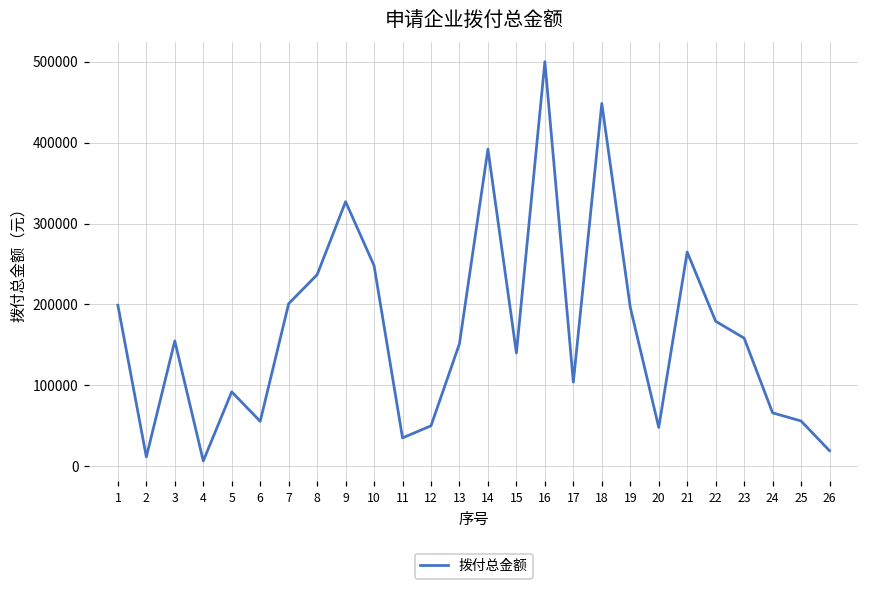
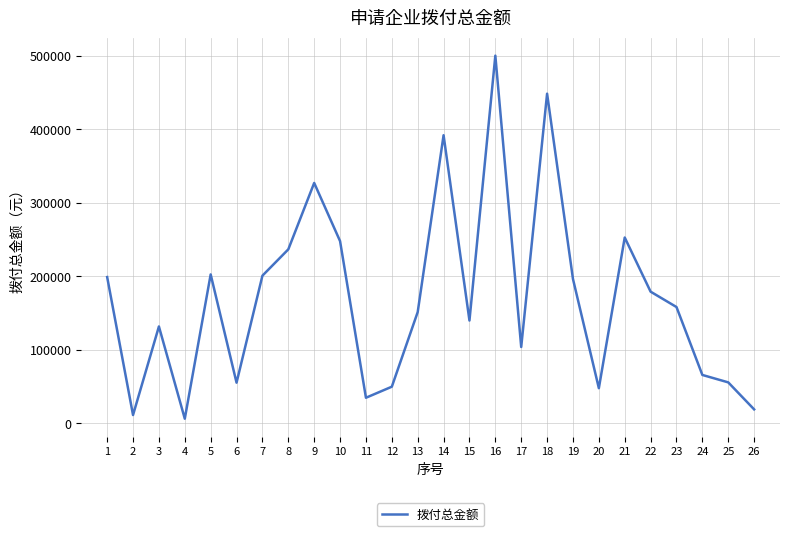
3: 150000 -> 130000
5: 90000 -> 200000
21: 260000 -> 250000
